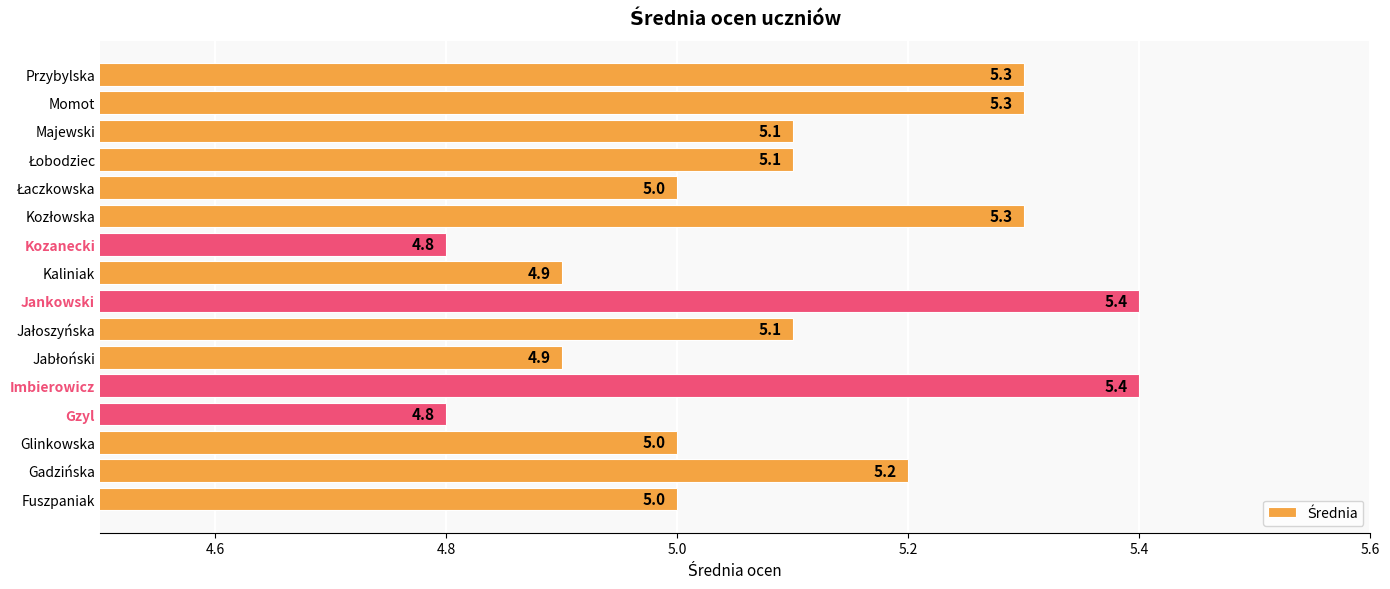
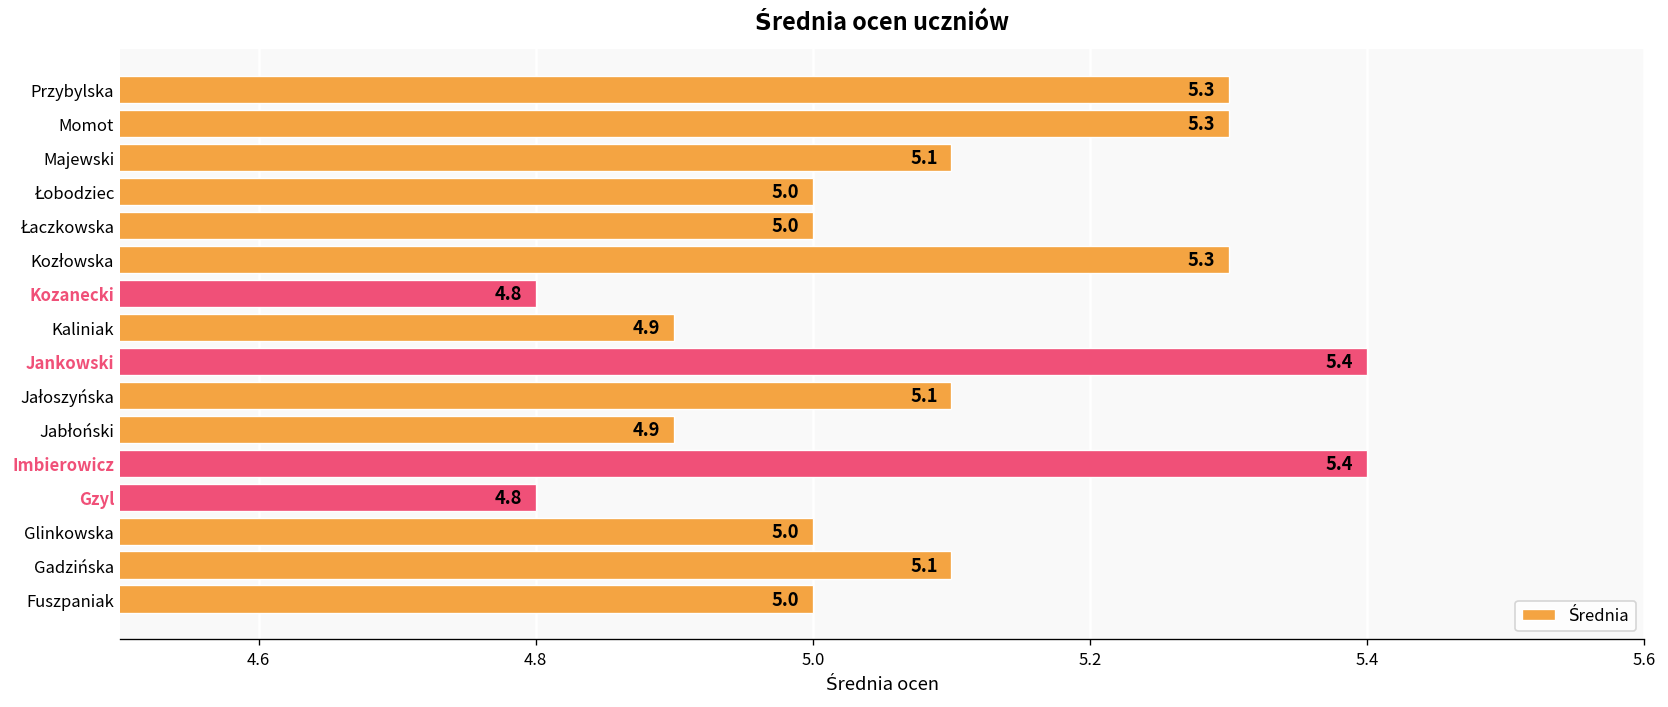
Łobodziec: 5.1 -> 5.0
Gadzińska: 5.2 -> 5.1
